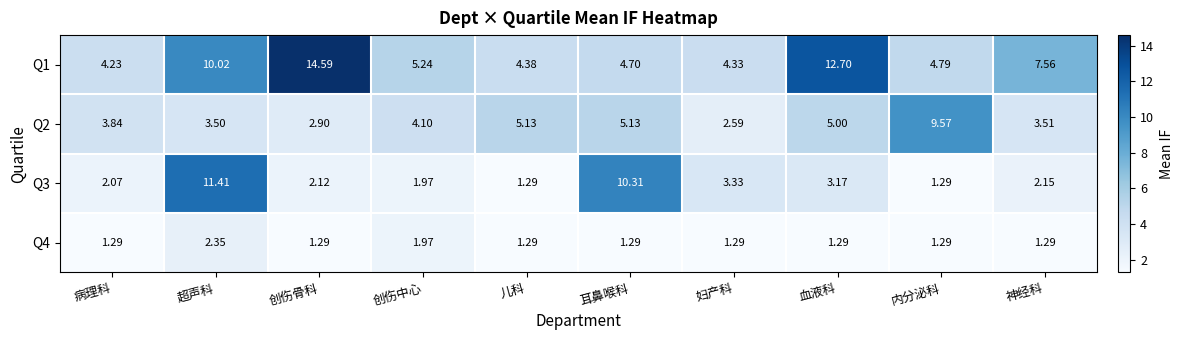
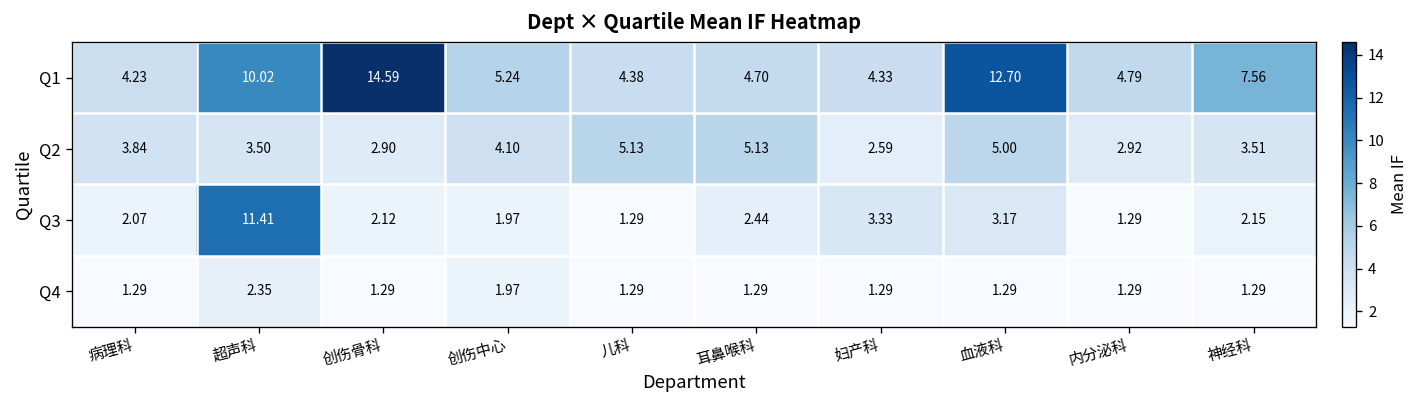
Q2, 内分泌科: 9.57 -> 2.92
Q3, 耳鼻喉科: 10.31 -> 2.44
